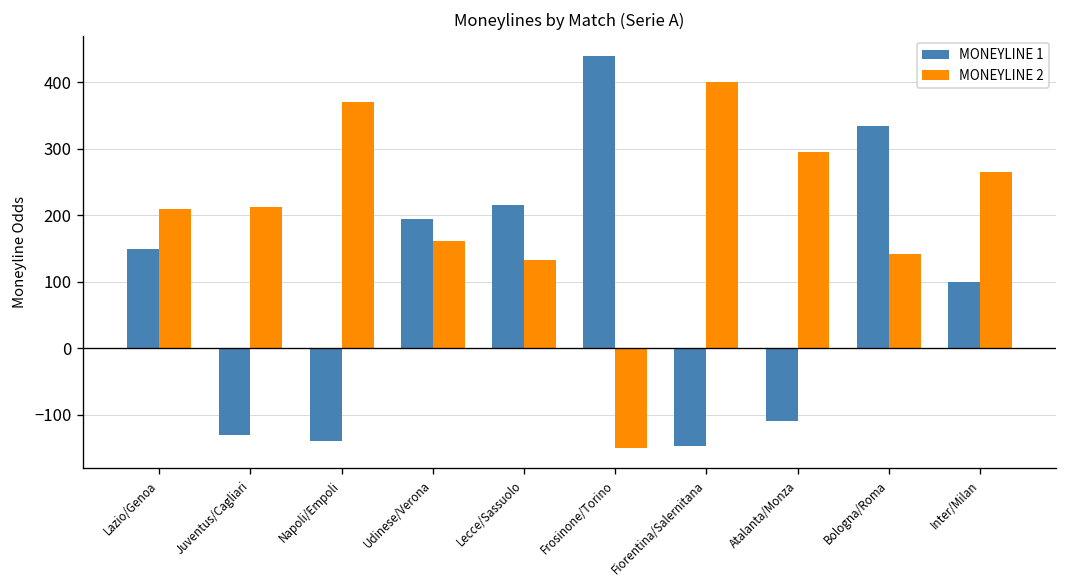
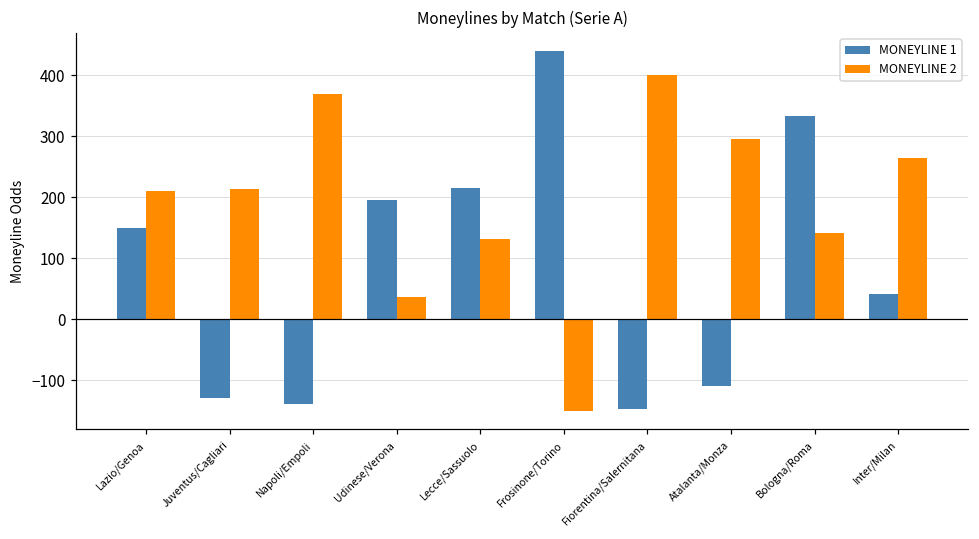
MONEYLINE 2, Udinese/Verona: 160 -> 40
MONEYLINE 1, Inter/Milan: 100 -> 40
